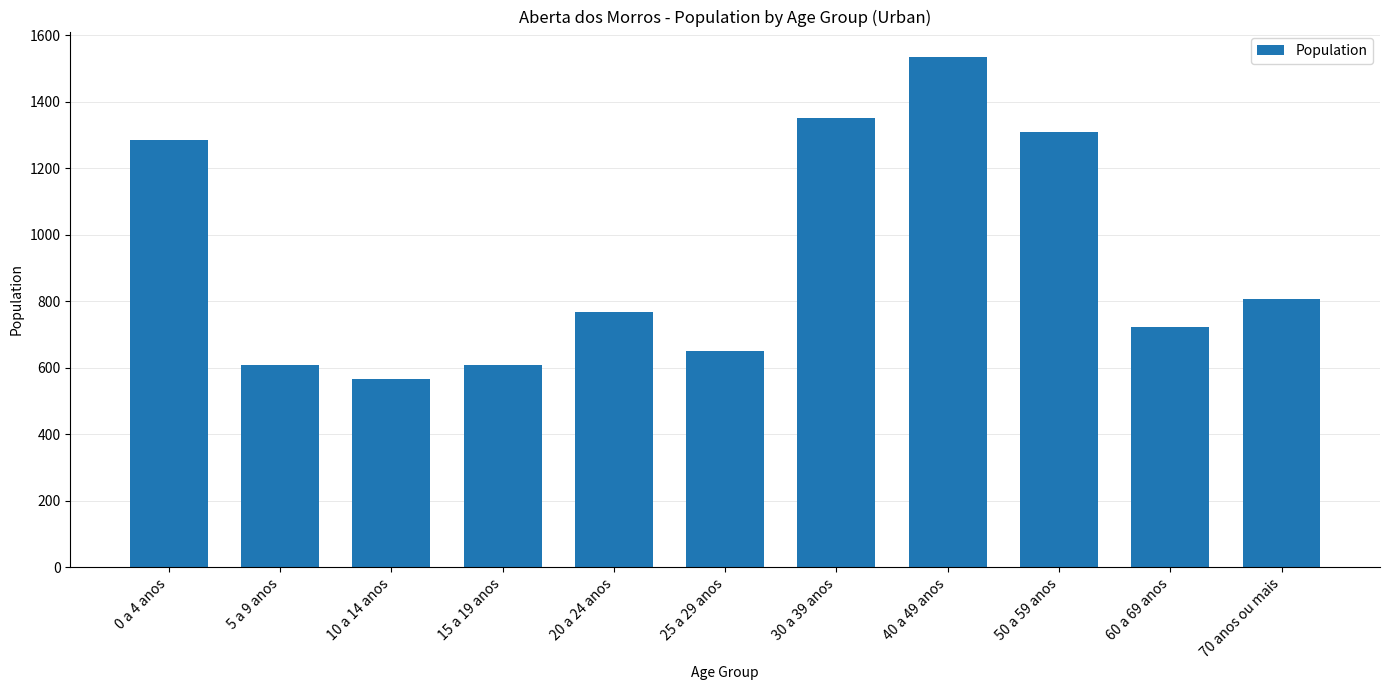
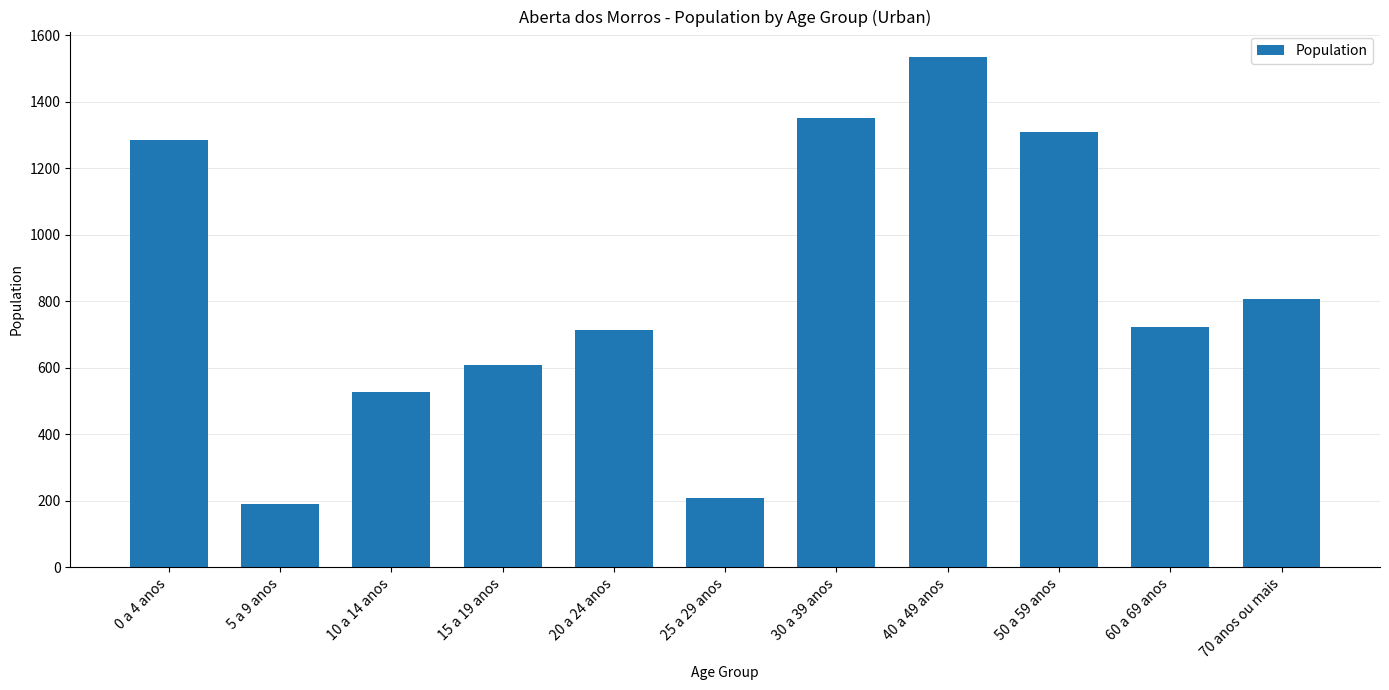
5 a 9 anos: 610 -> 190
10 a 14 anos: 570 -> 530
20 a 24 anos: 770 -> 710
25 a 29 anos: 650 -> 210
